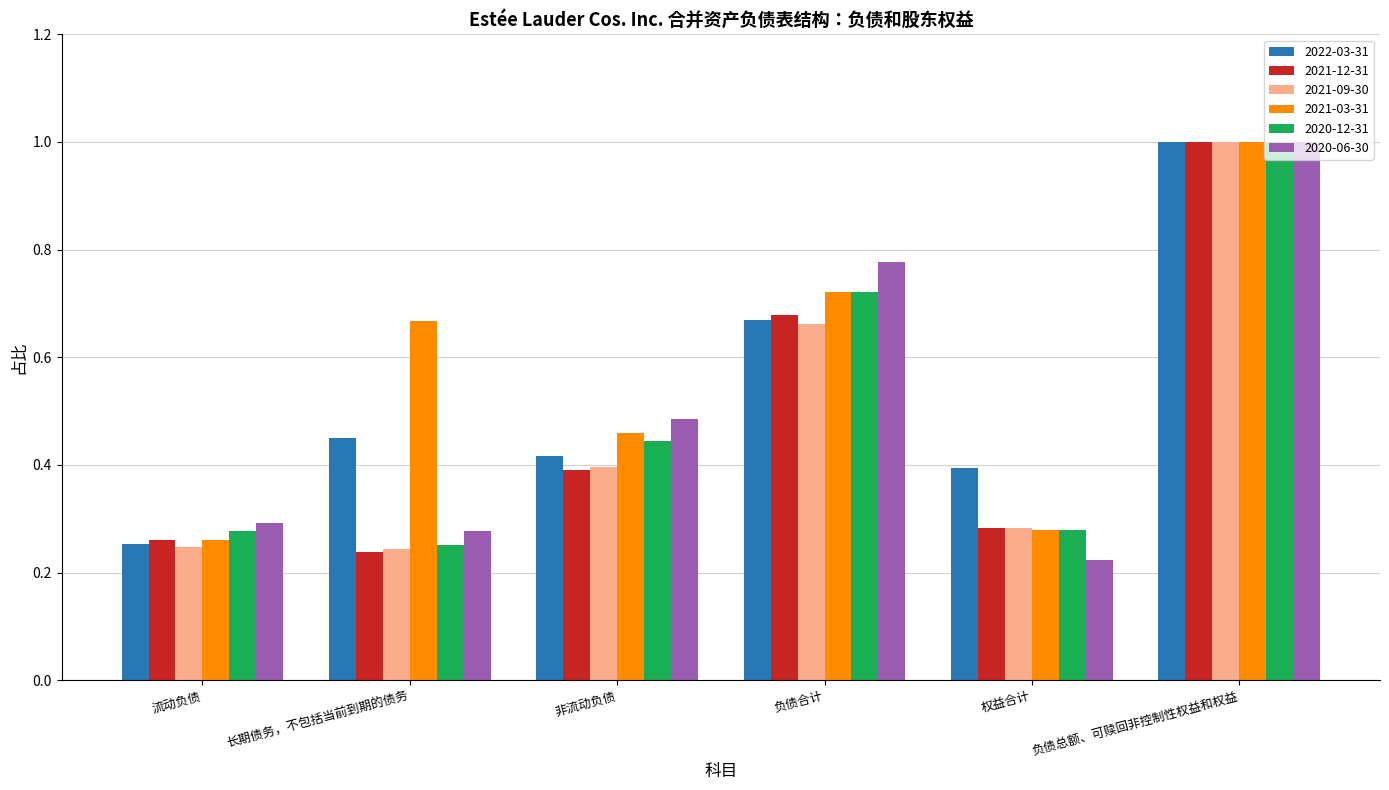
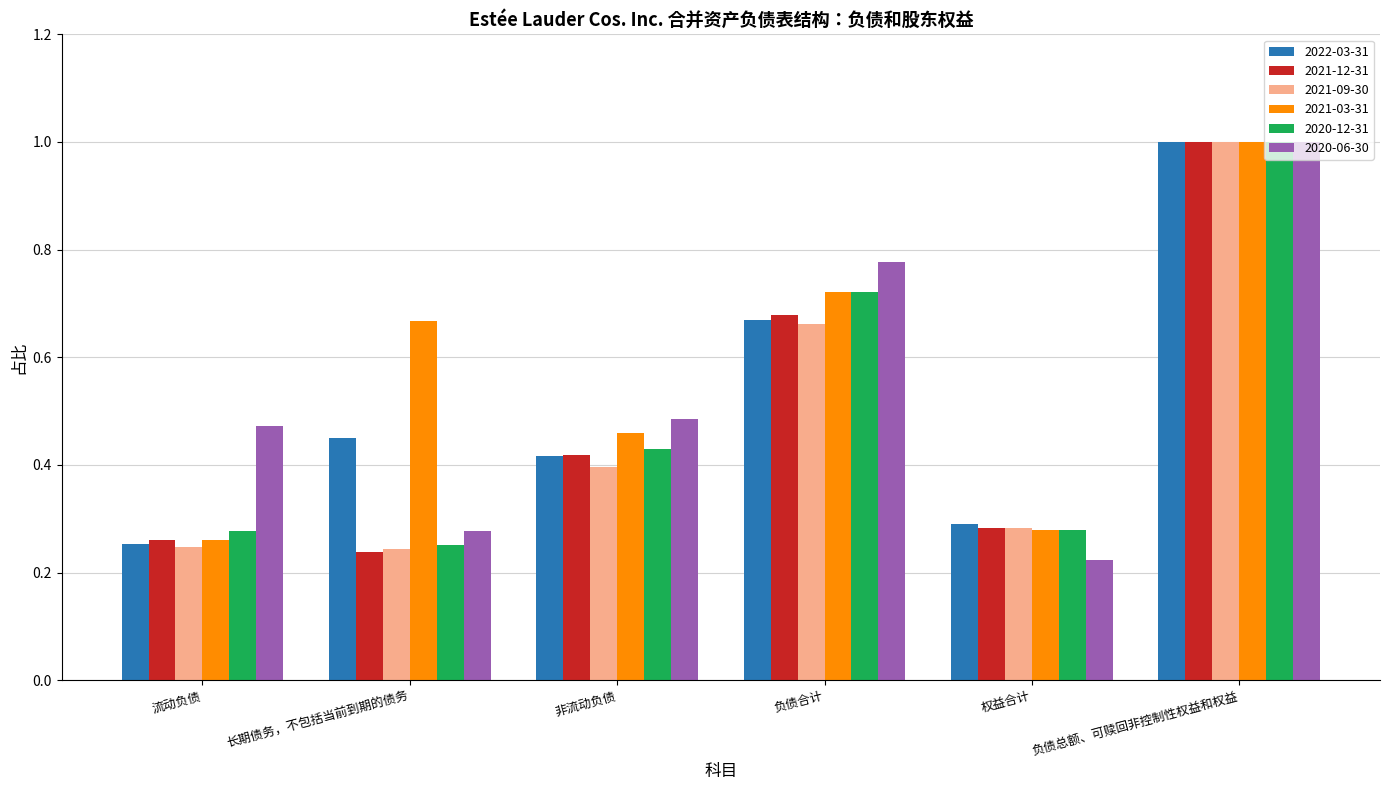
2020-06-30, 流动负债: 0.29 -> 0.47
2021-12-31, 非流动负债: 0.39 -> 0.42
2020-12-31, 非流动负债: 0.45 -> 0.43
2022-03-31, 权益合计: 0.39 -> 0.29
